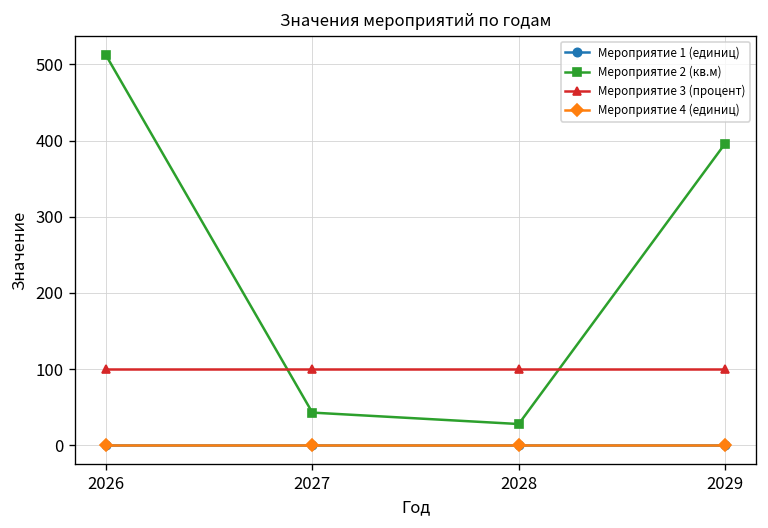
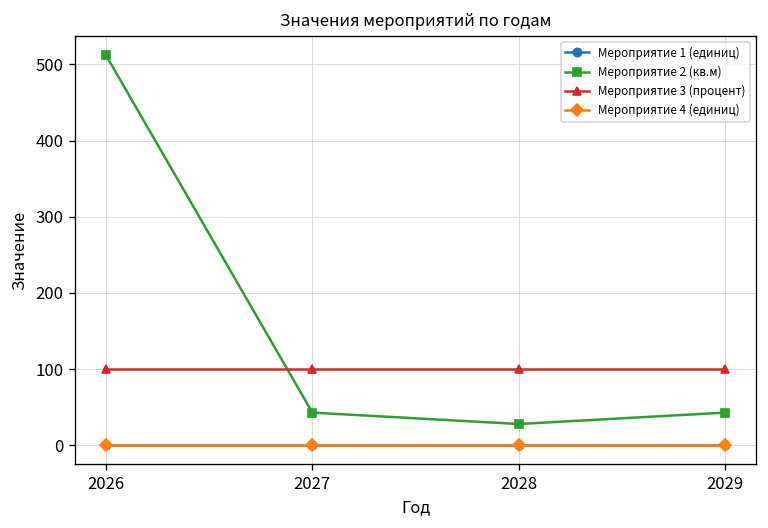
Мероприятие 2 (кв.м), 2029: 400 -> 40
